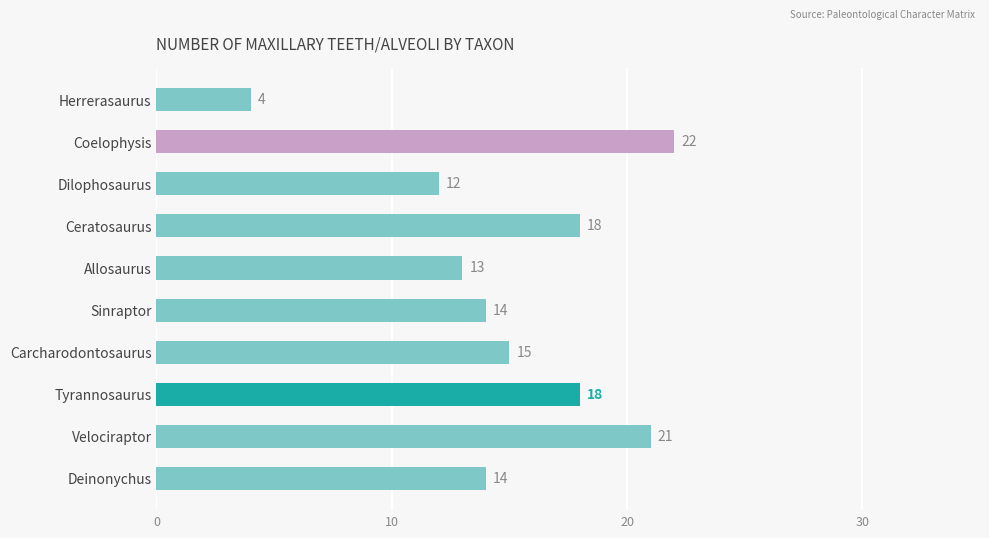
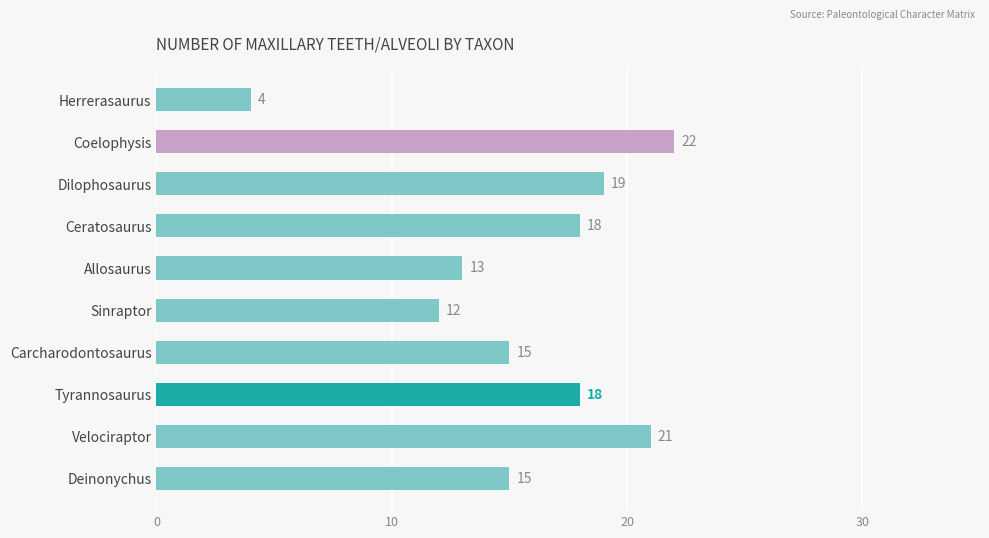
Dilophosaurus: 12 -> 19
Sinraptor: 14 -> 12
Deinonychus: 14 -> 15
